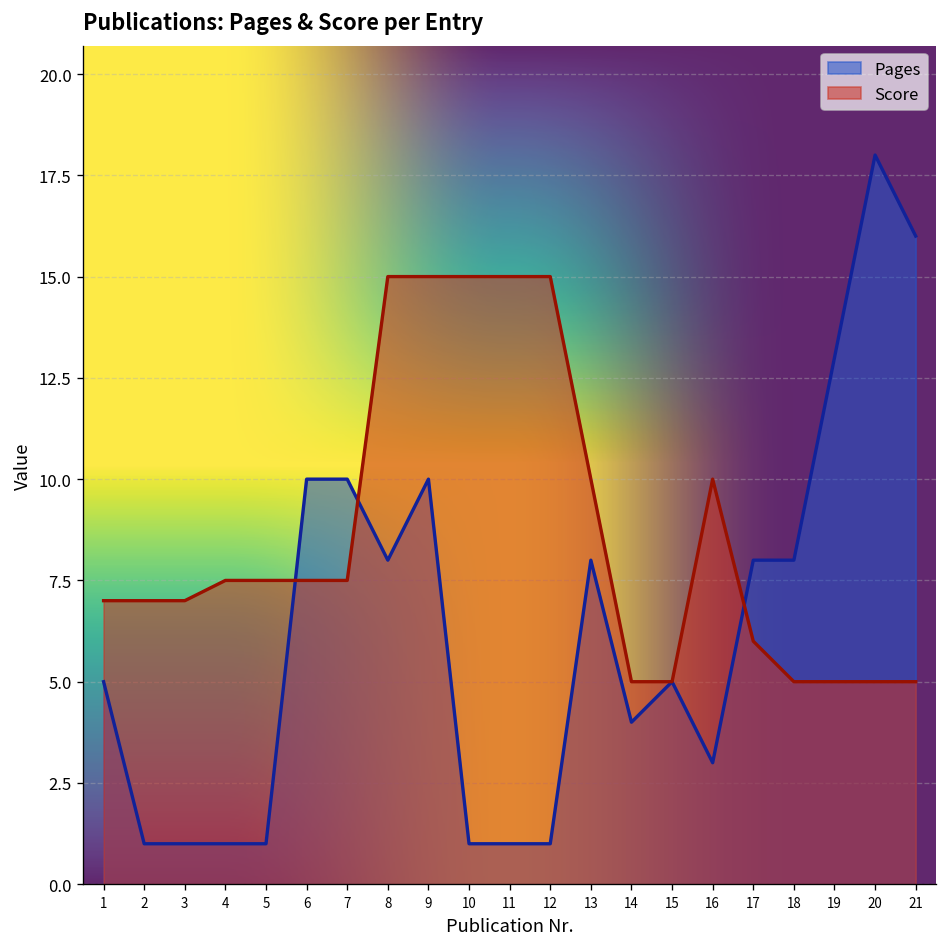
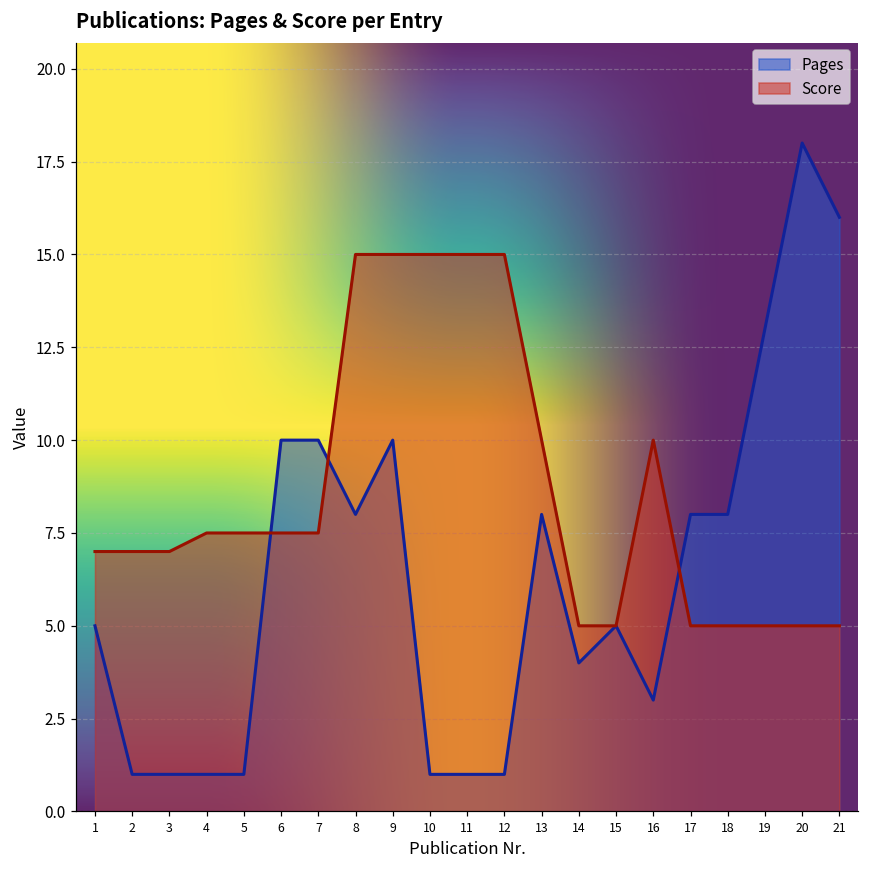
Score, 17: 6 -> 5
